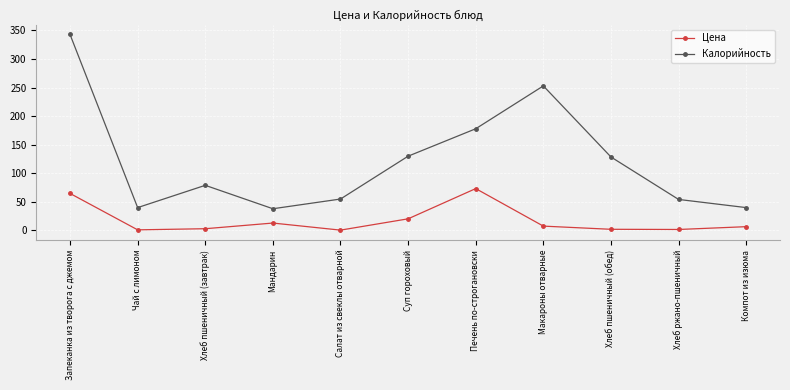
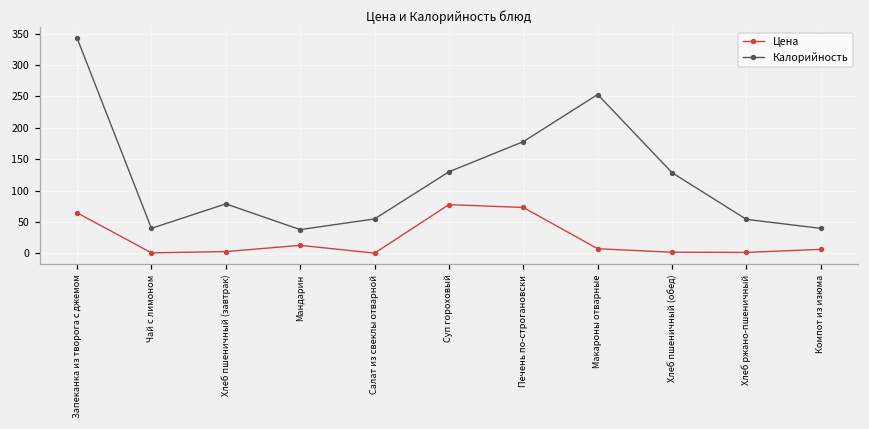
Цена, Суп гороховый: 20 -> 80
